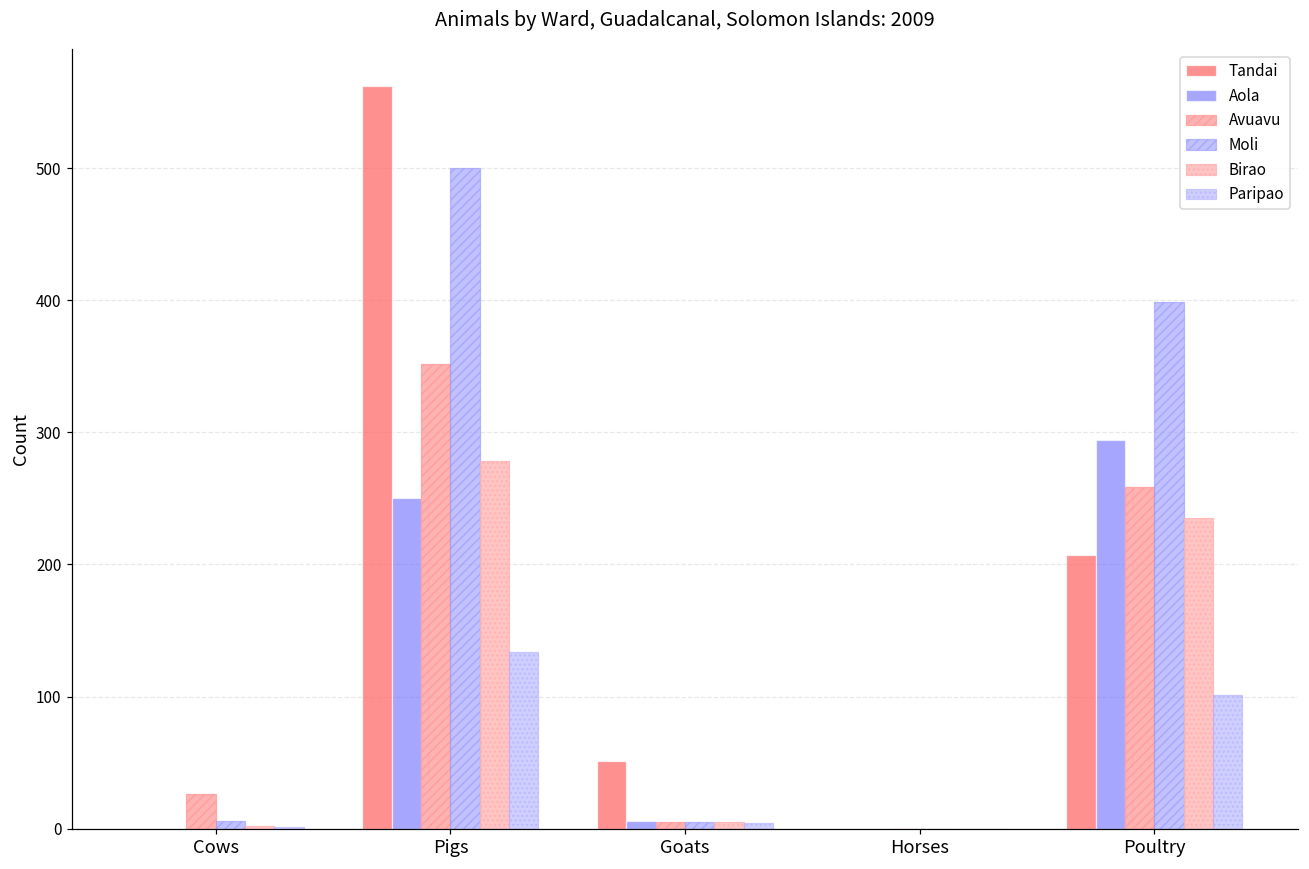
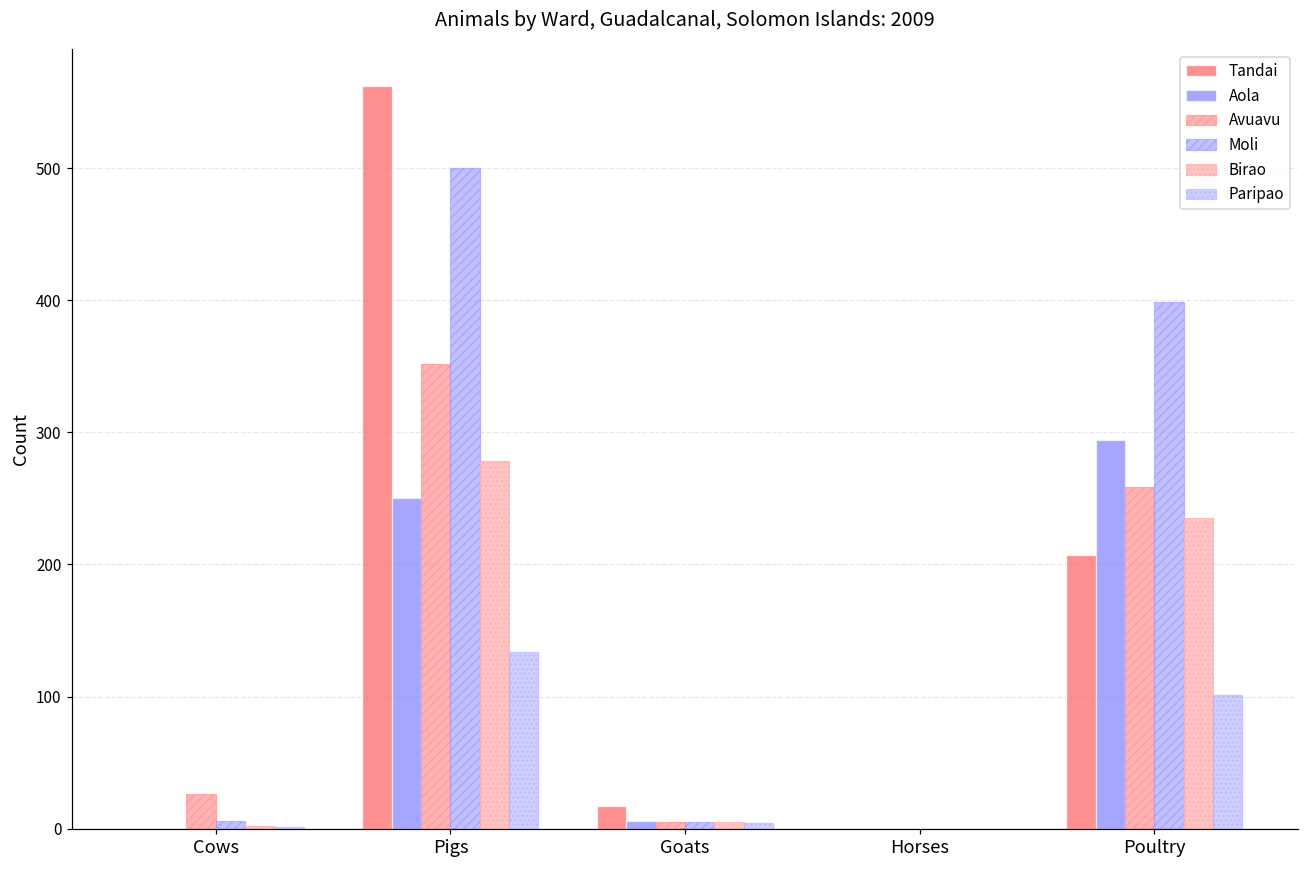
Tandai, Goats: 51 -> 17
